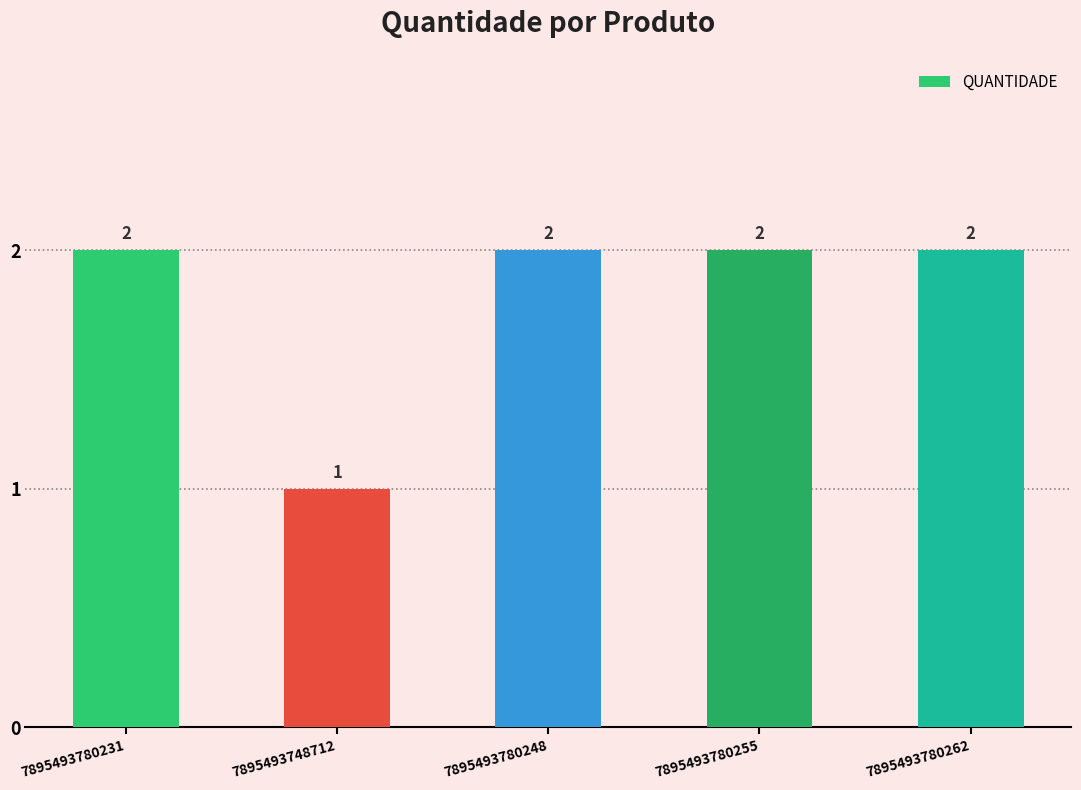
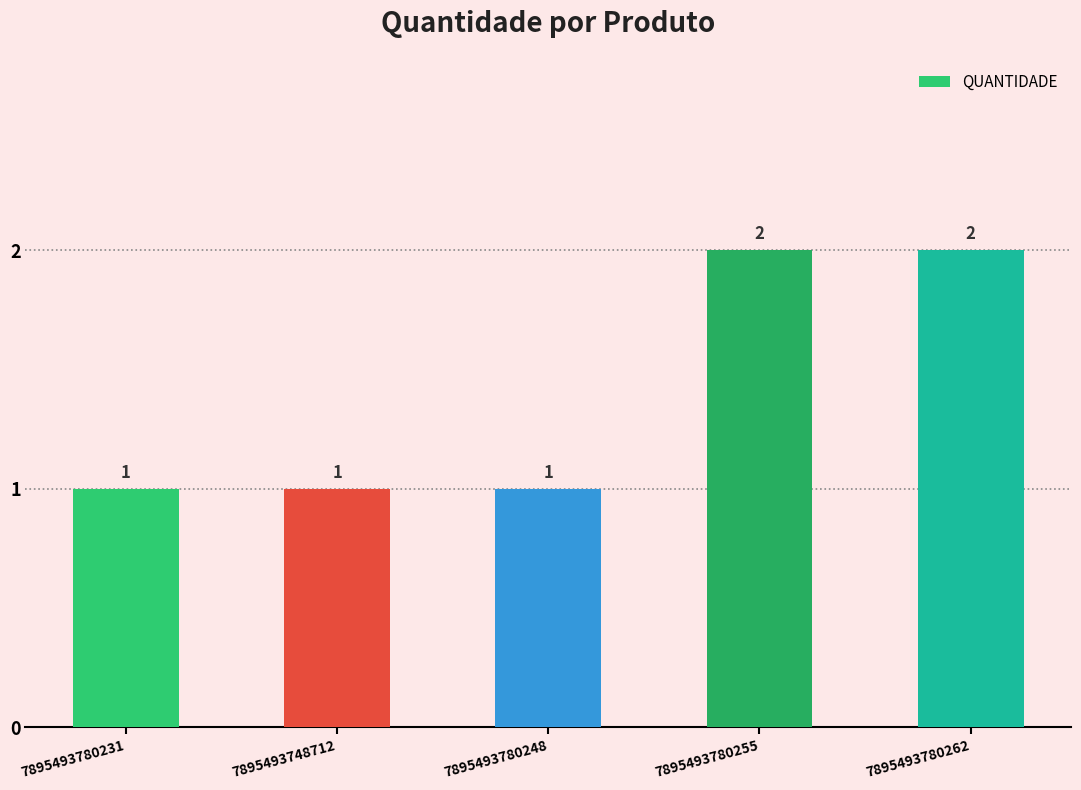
7895493780231: 2 -> 1
7895493780248: 2 -> 1
